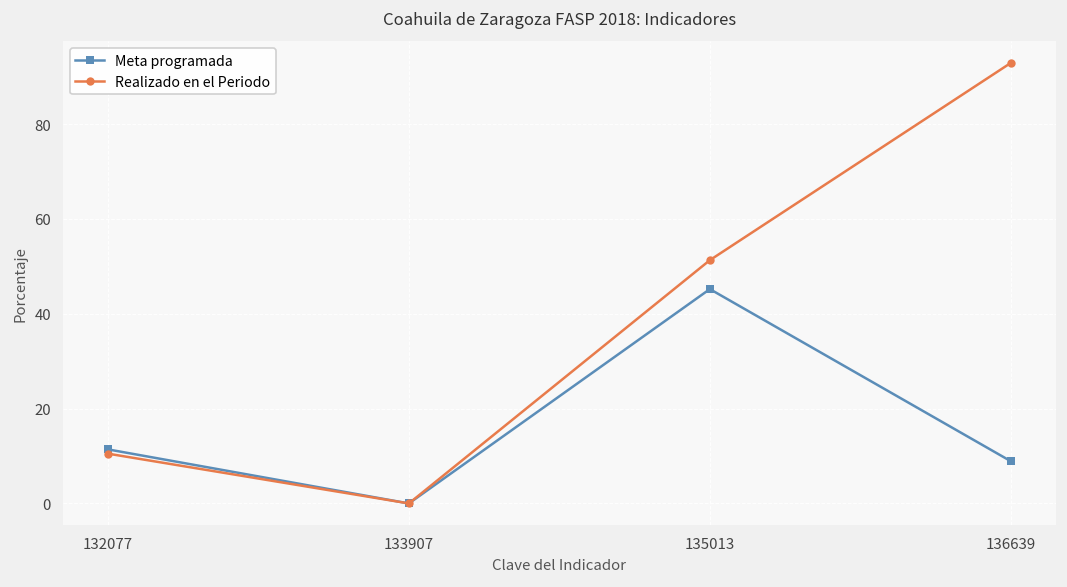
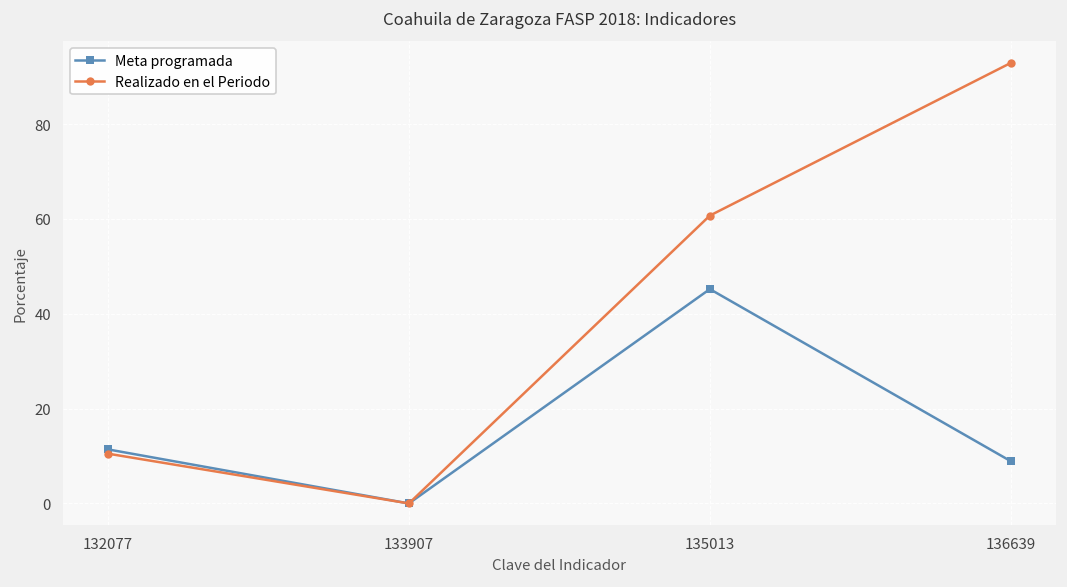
Realizado en el Periodo, 135013: 51 -> 61
